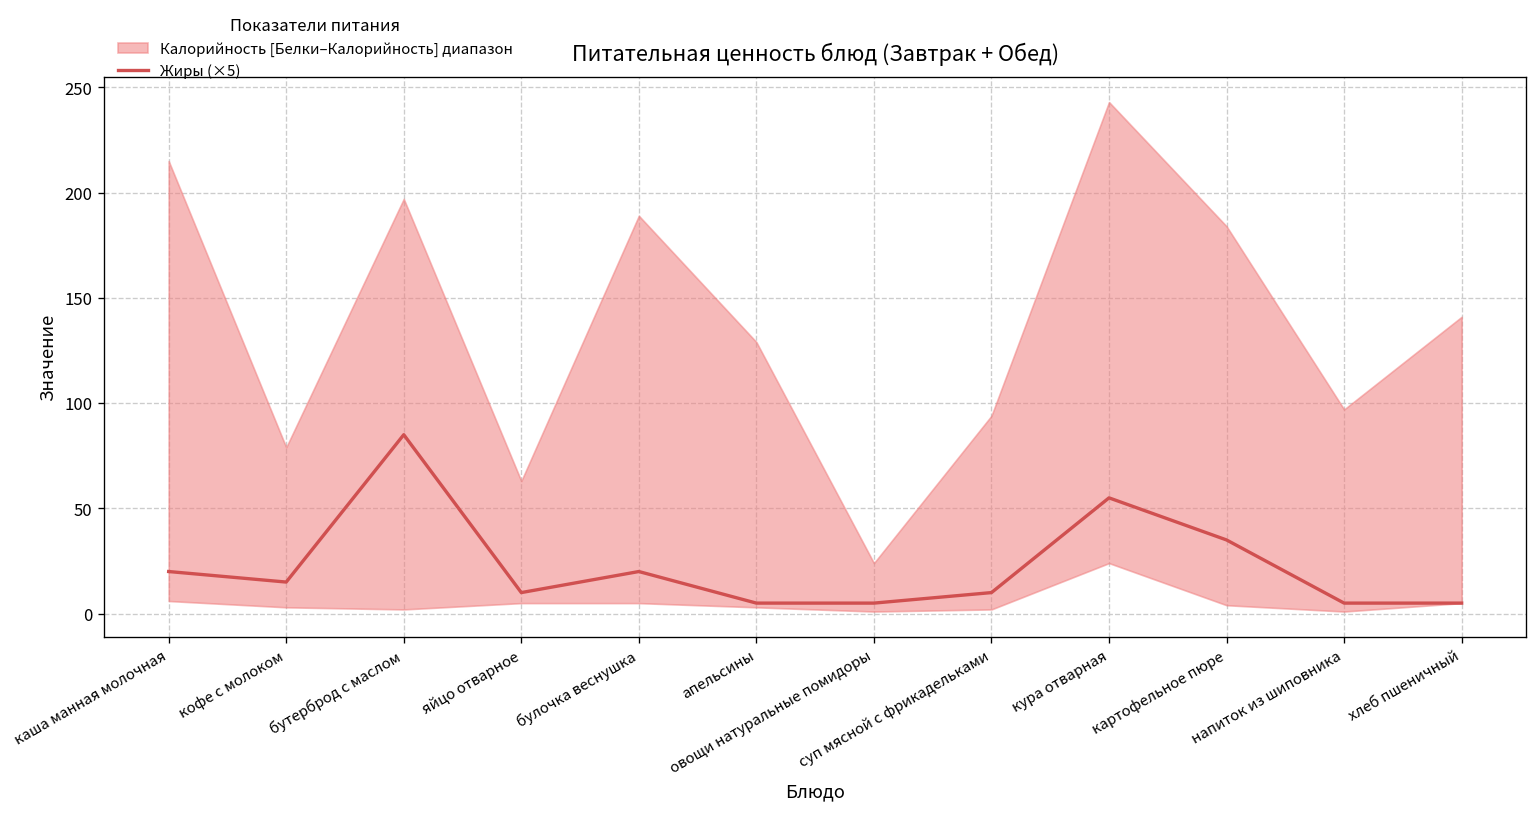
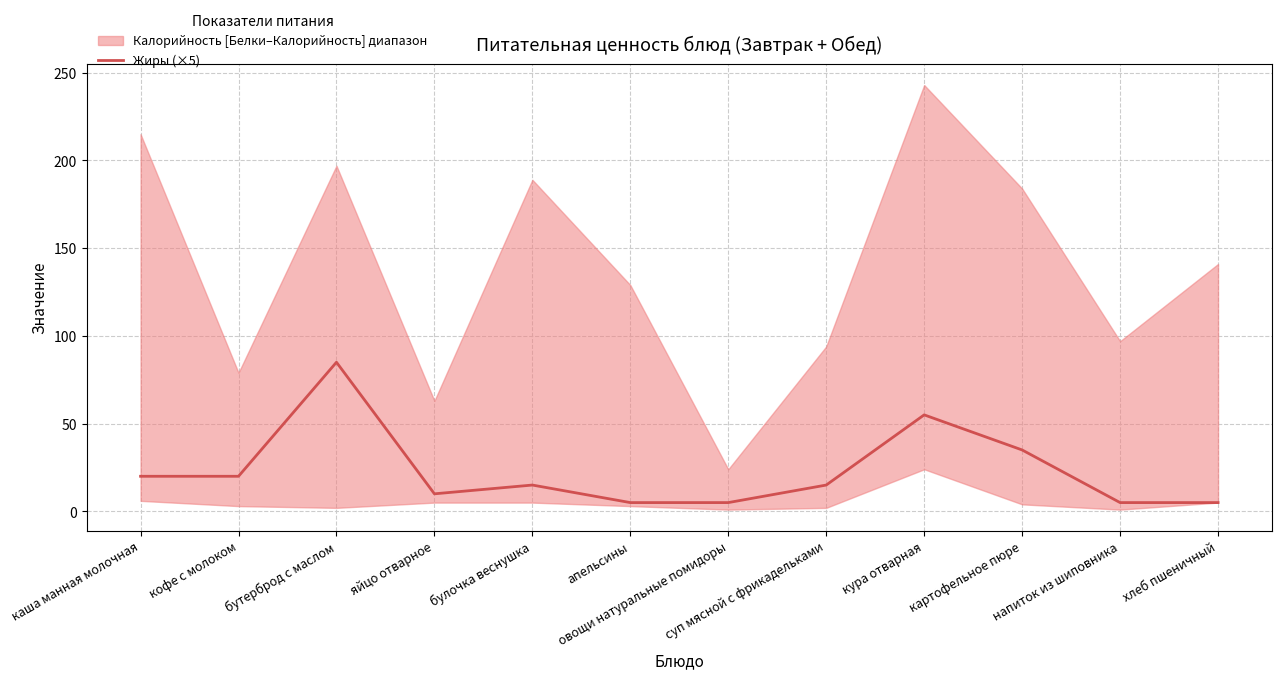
Жиры (×5), кофе с молоком: 15 -> 20
Жиры (×5), булочка веснушка: 20 -> 15
Жиры (×5), суп мясной с фрикадельками: 10 -> 15
